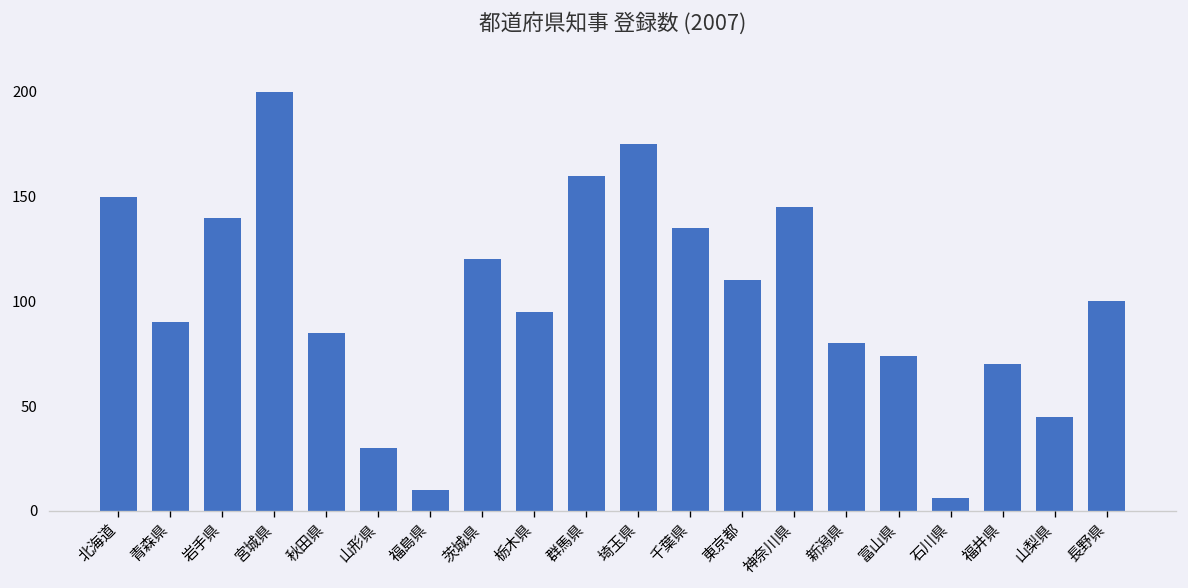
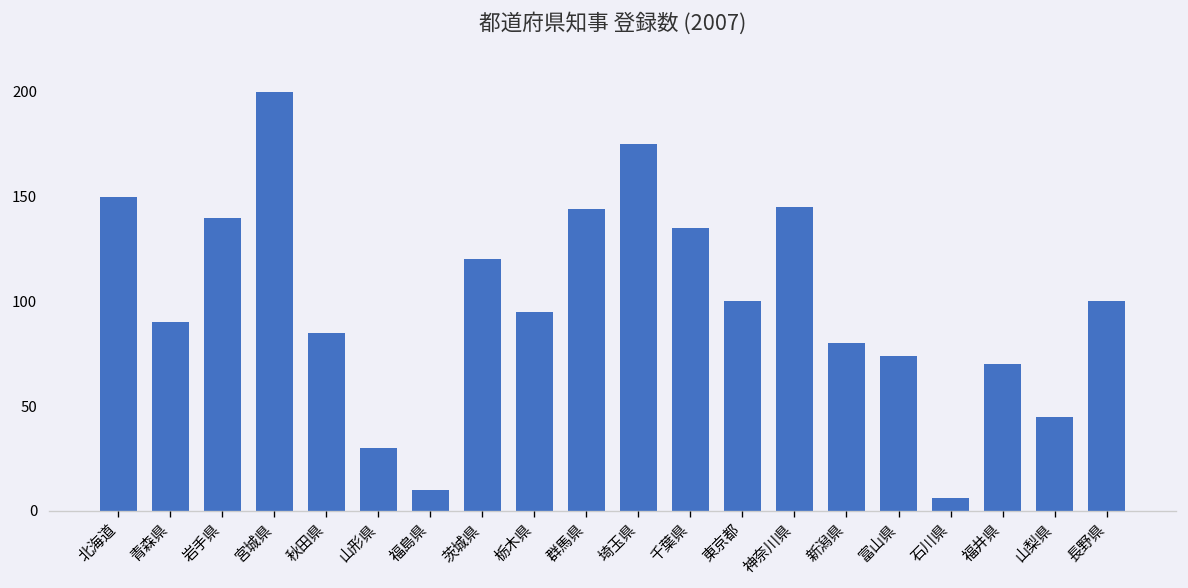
群馬県: 160 -> 144
東京都: 110 -> 100
